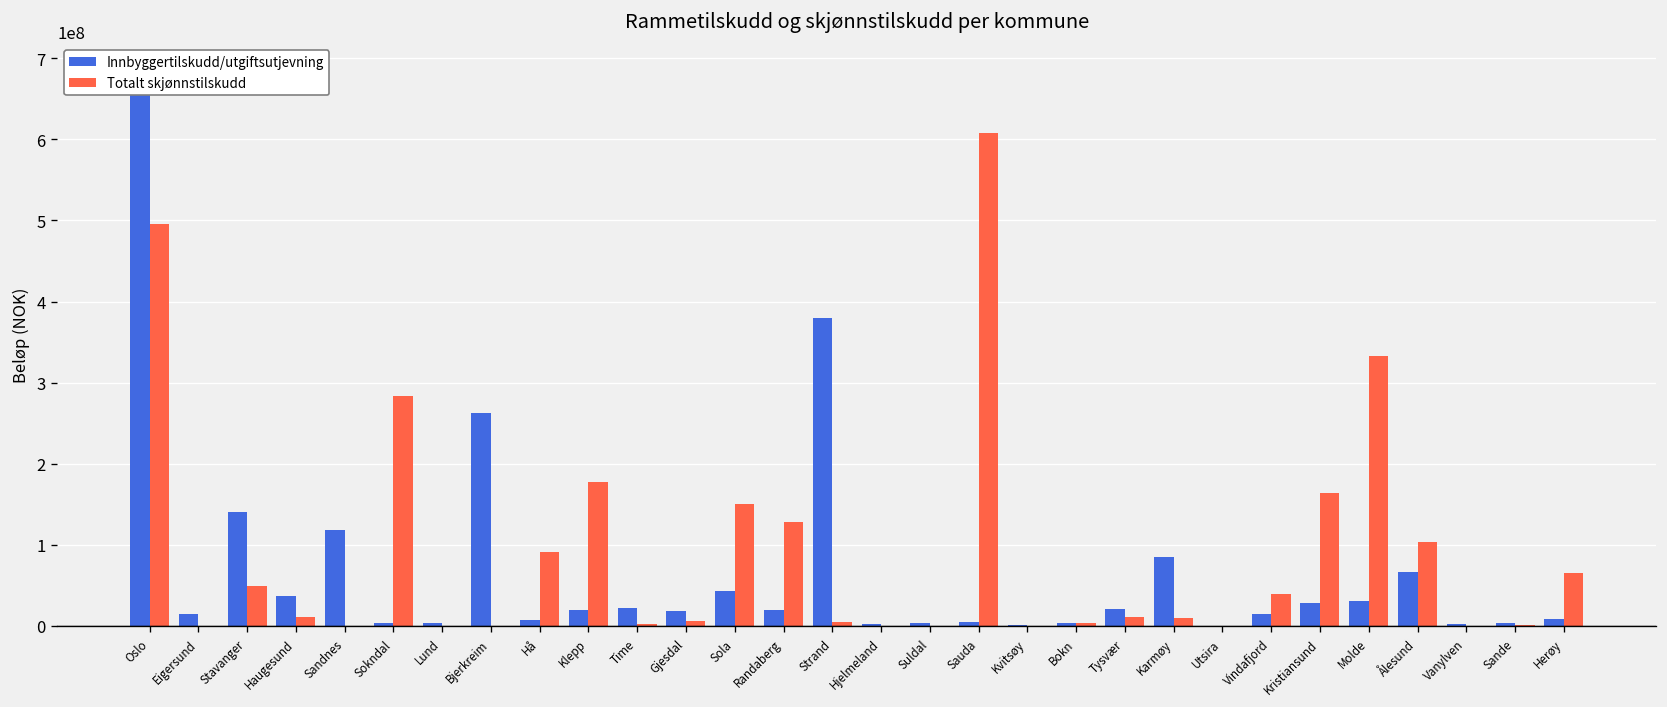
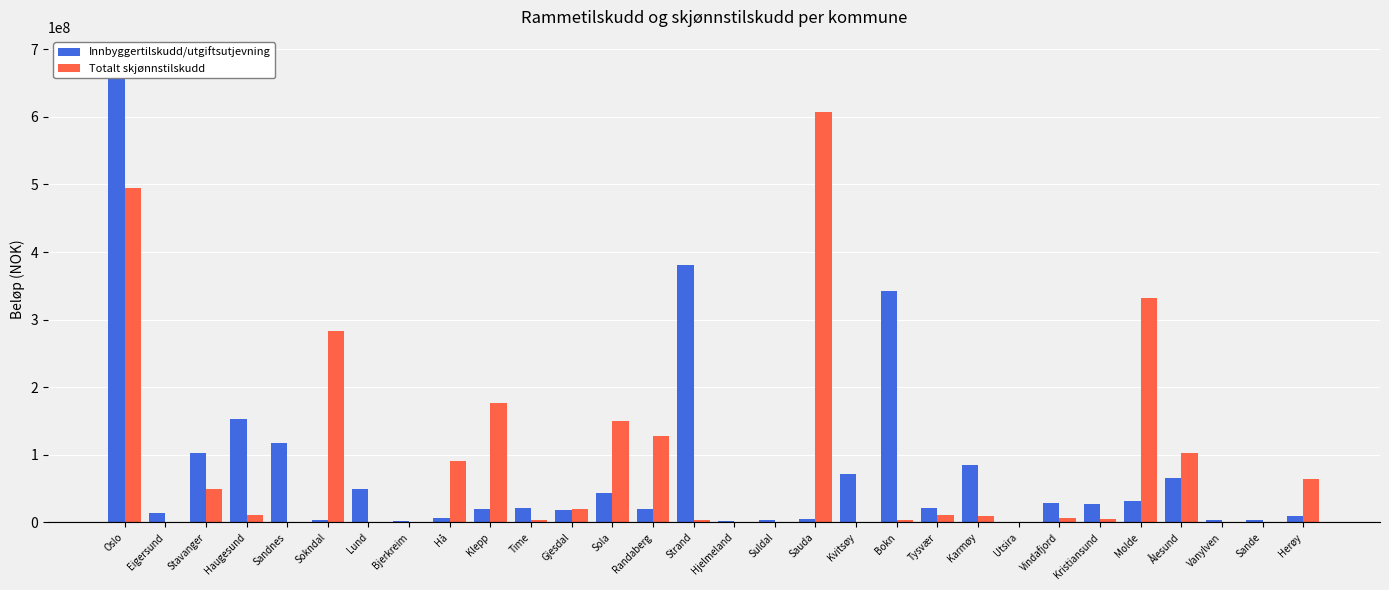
Innbyggertilskudd/utgiftsutjevning, Stavanger: 140000000 -> 100000000
Innbyggertilskudd/utgiftsutjevning, Haugesund: 40000000 -> 150000000
Innbyggertilskudd/utgiftsutjevning, Lund: 0 -> 50000000
Innbyggertilskudd/utgiftsutjevning, Bjerkreim: 260000000 -> 0
Totalt skjønnstilskudd, Gjesdal: 10000000 -> 20000000
Innbyggertilskudd/utgiftsutjevning, Kvitsøy: 0 -> 70000000
Innbyggertilskudd/utgiftsutjevning, Bokn: 0 -> 340000000
Innbyggertilskudd/utgiftsutjevning, Vindafjord: 10000000 -> 30000000
Totalt skjønnstilskudd, Vindafjord: 40000000 -> 10000000
Totalt skjønnstilskudd, Kristiansund: 160000000 -> 0
